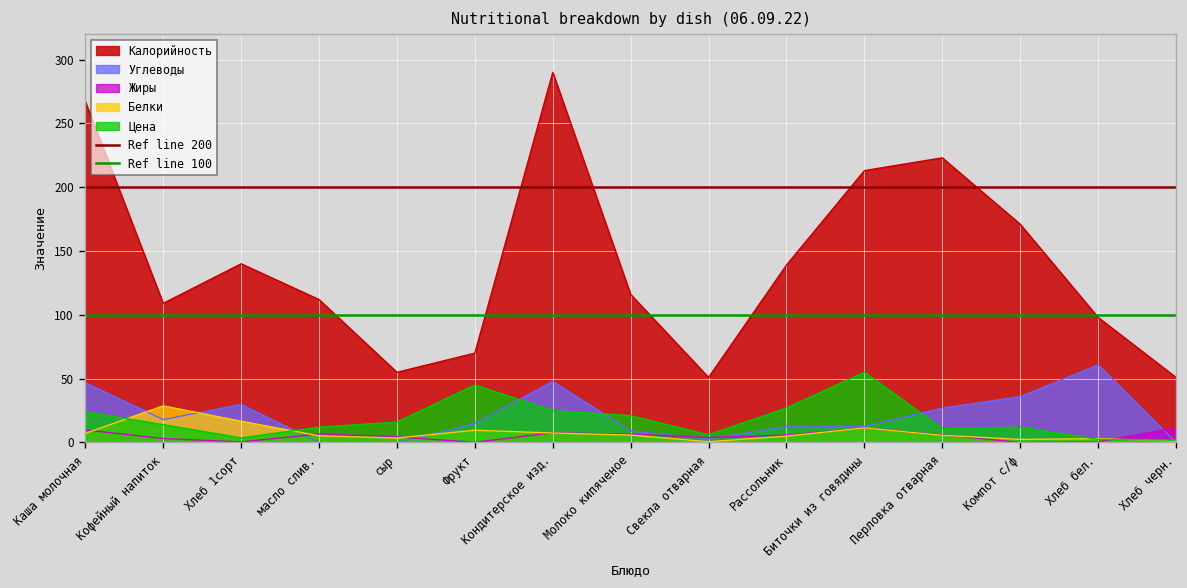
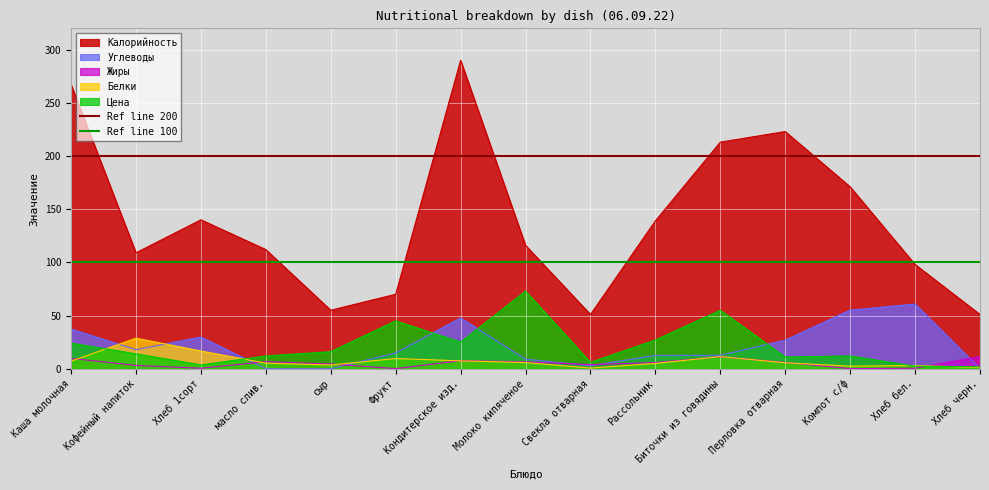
Углеводы, Каша молочная: 47 -> 37
Цена, Молоко кипяченое: 21 -> 73
Углеводы, Компот с/ф: 36 -> 55
